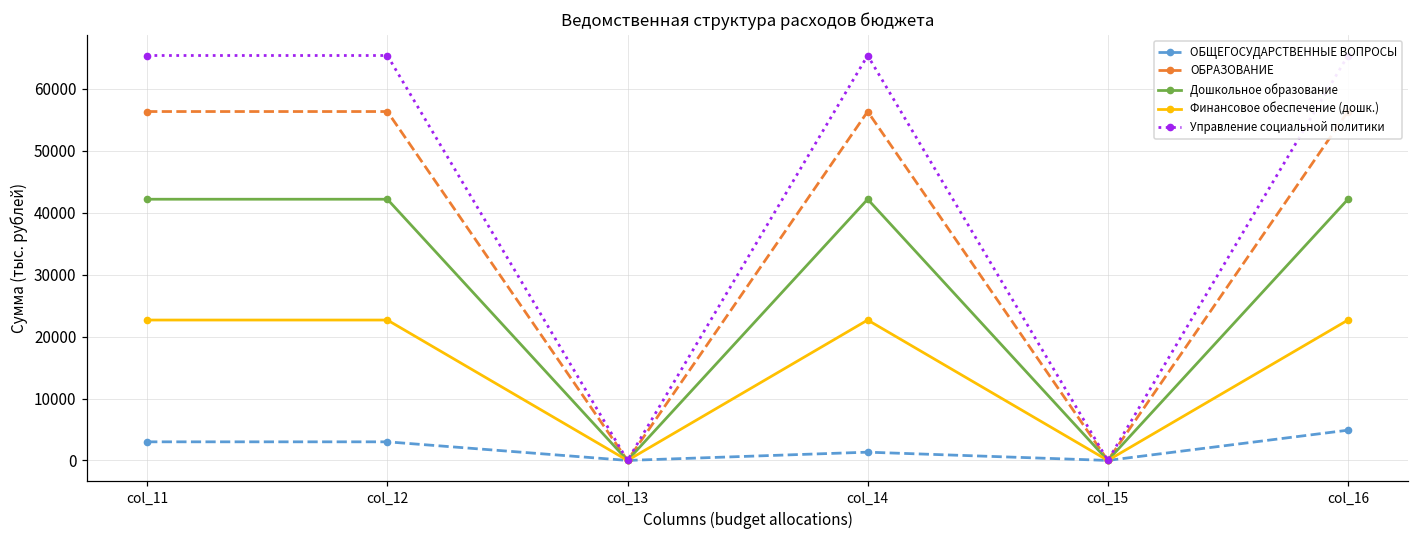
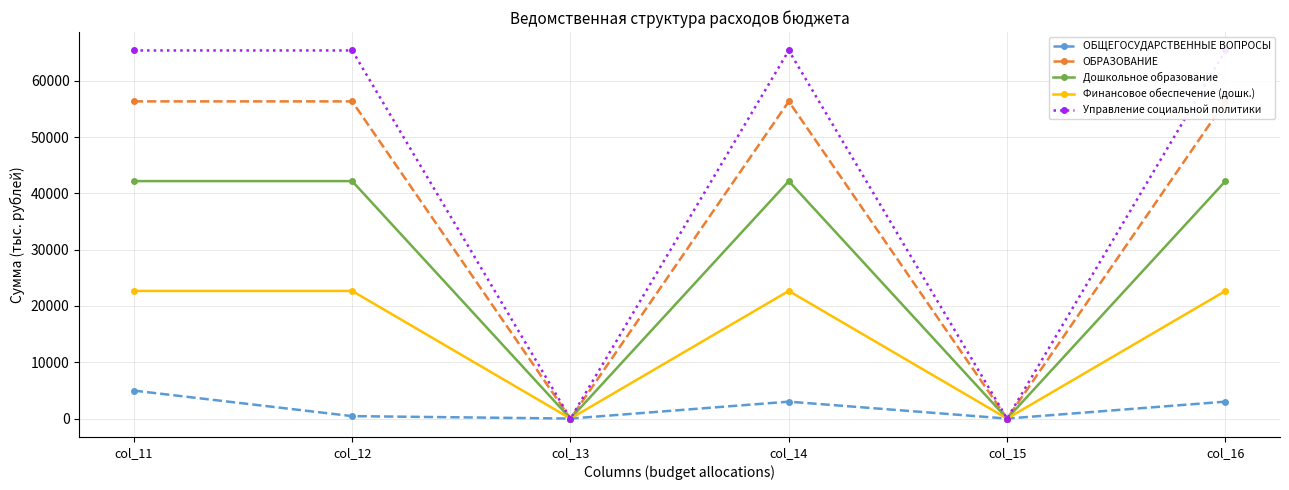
ОБЩЕГОСУДАРСТВЕННЫЕ ВОПРОСЫ, col_11: 3000 -> 5000
ОБЩЕГОСУДАРСТВЕННЫЕ ВОПРОСЫ, col_12: 3000 -> 0
ОБЩЕГОСУДАРСТВЕННЫЕ ВОПРОСЫ, col_14: 1000 -> 3000
ОБЩЕГОСУДАРСТВЕННЫЕ ВОПРОСЫ, col_16: 5000 -> 3000
